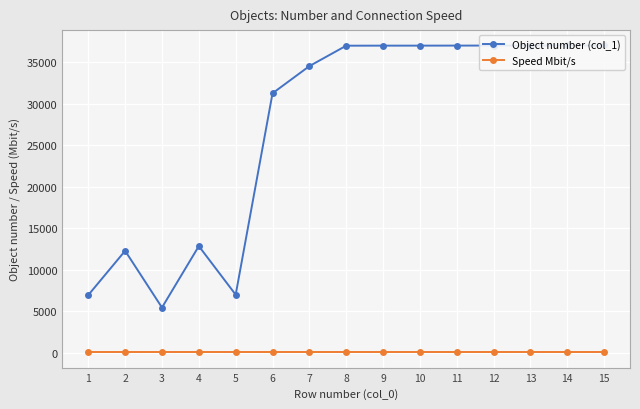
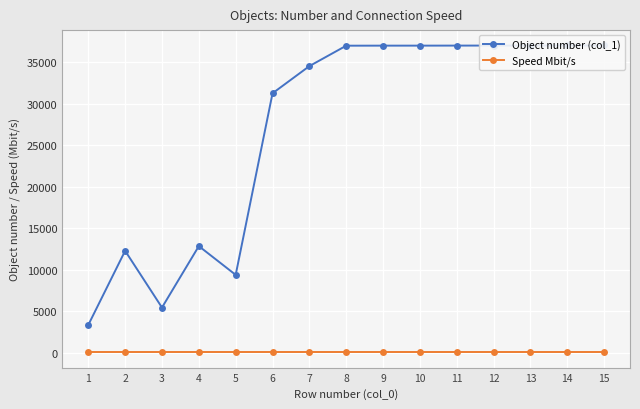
Object number (col_1), 1: 7000 -> 3000
Object number (col_1), 5: 7000 -> 9000
